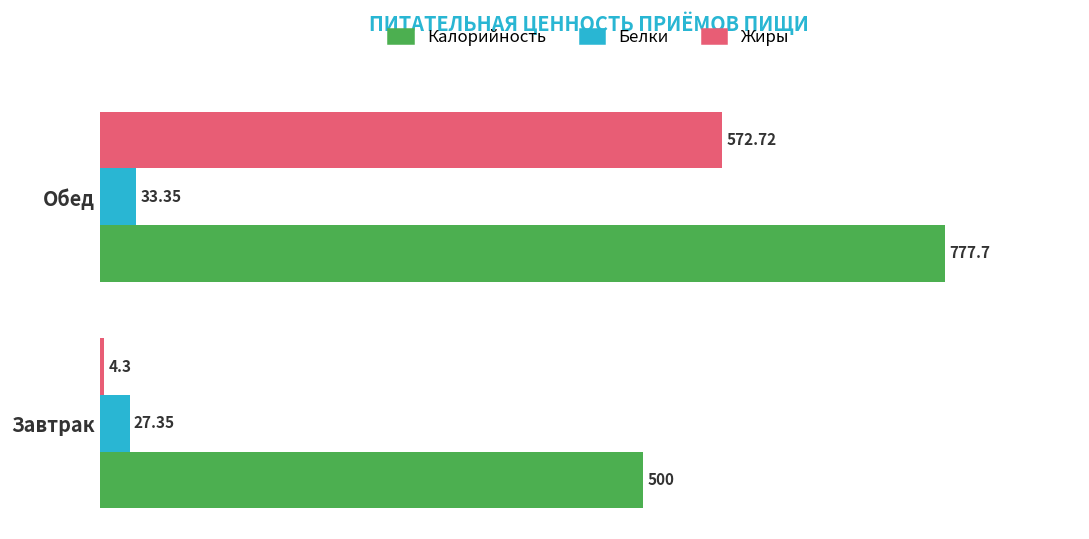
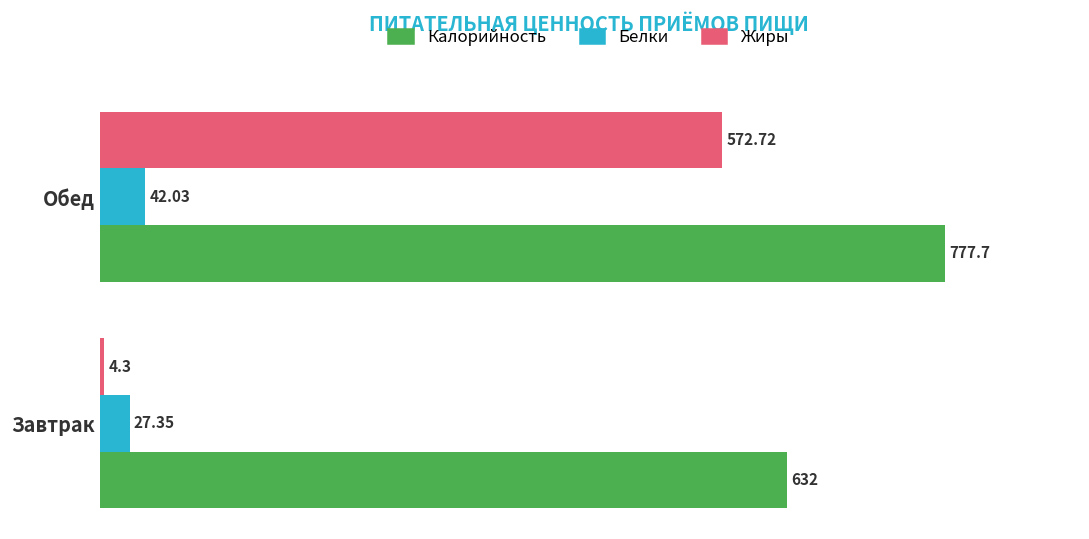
Белки, Обед: 33.35 -> 42.03
Калорийность, Завтрак: 500 -> 632
